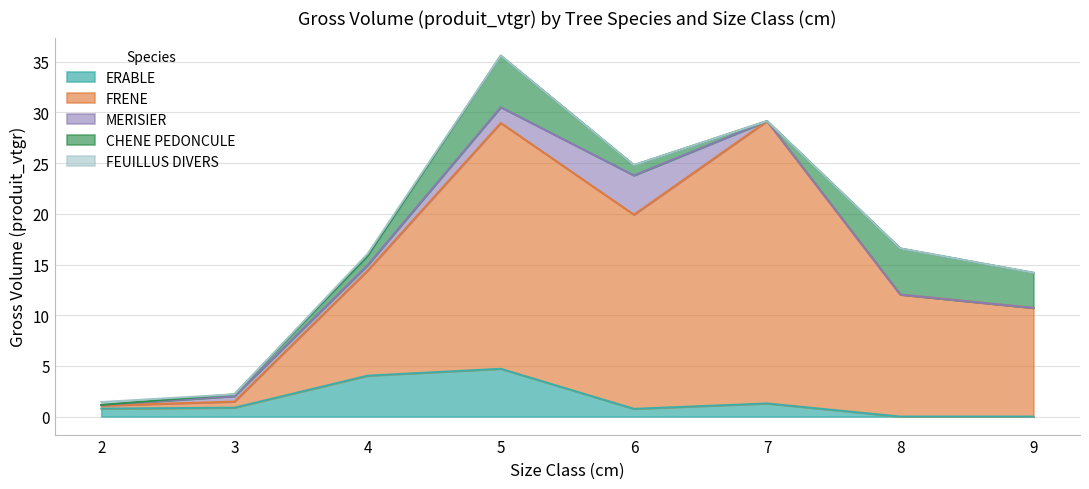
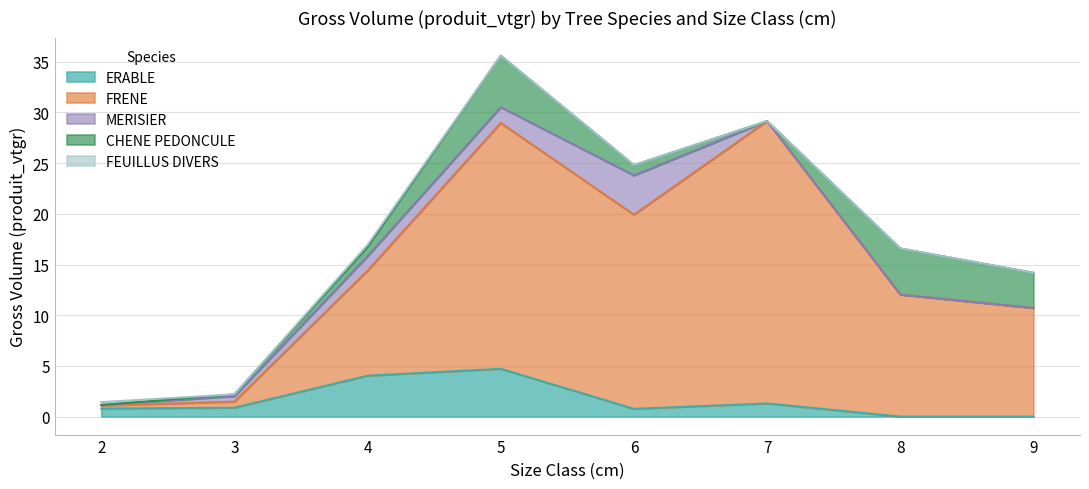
MERISIER, 4: 0.5 -> 1.4
